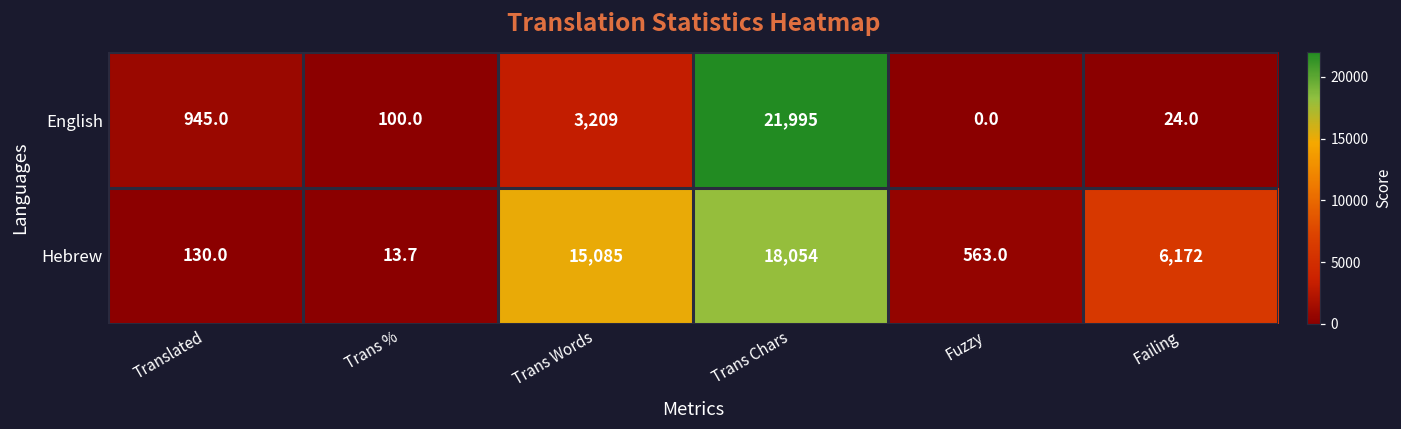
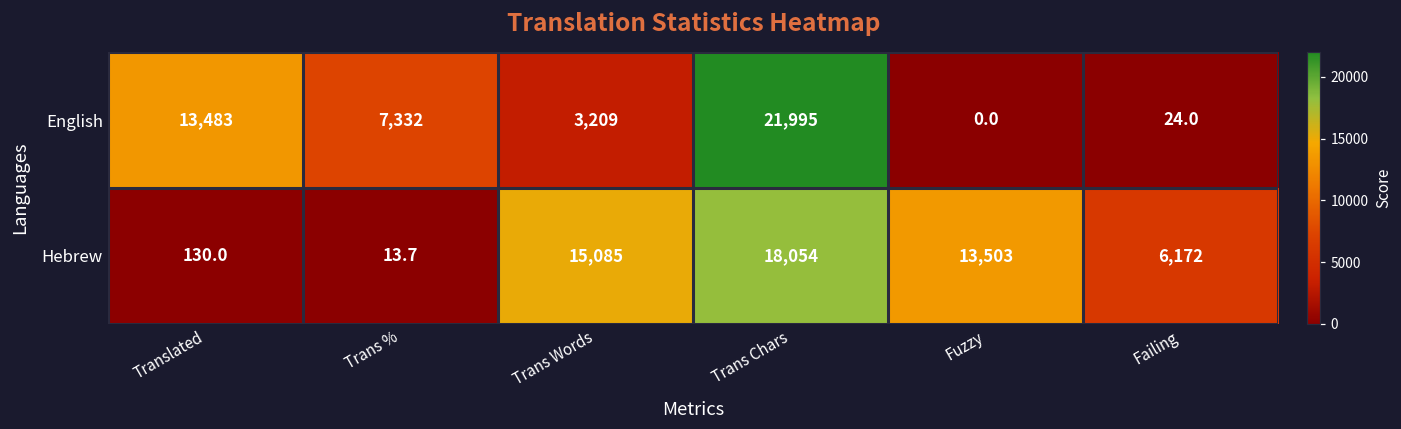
English, Translated: 945.0 -> 13,483
English, Trans %: 100.0 -> 7,332
Hebrew, Fuzzy: 563.0 -> 13,503
